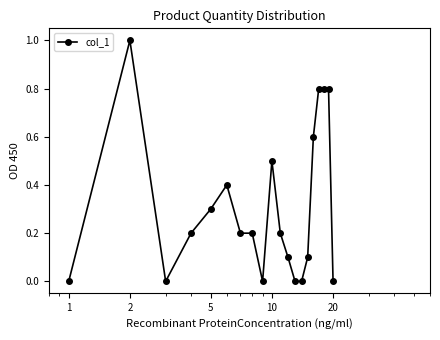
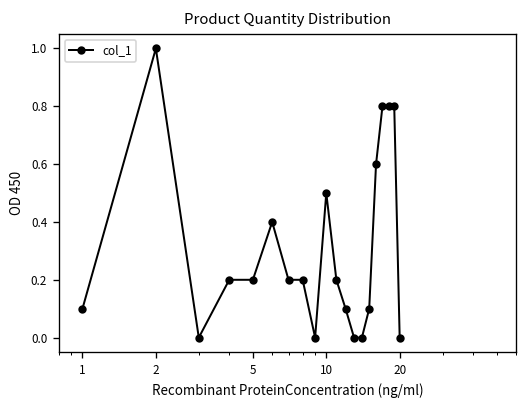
1: 0.00 -> 0.10
5: 0.30 -> 0.20
